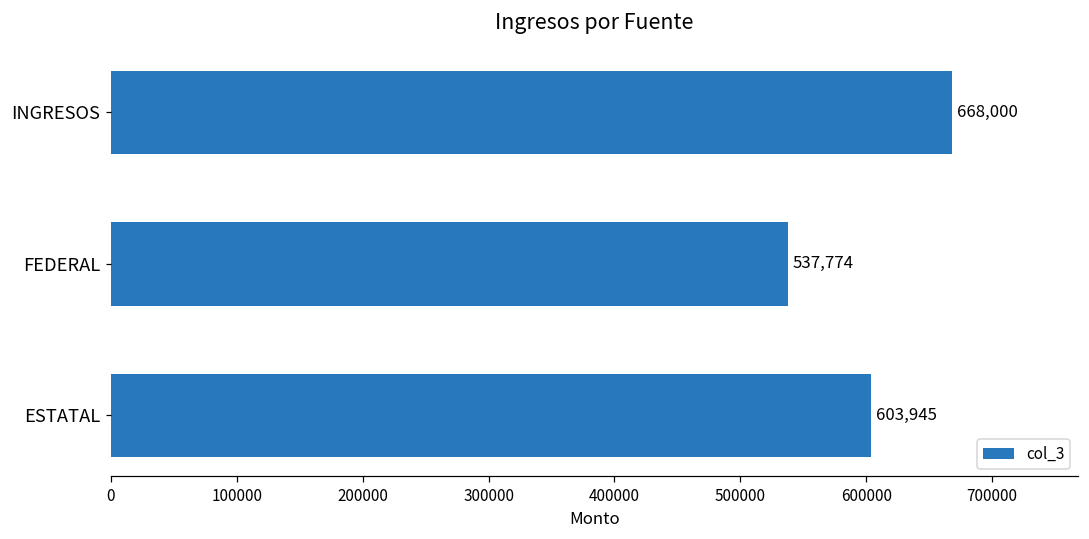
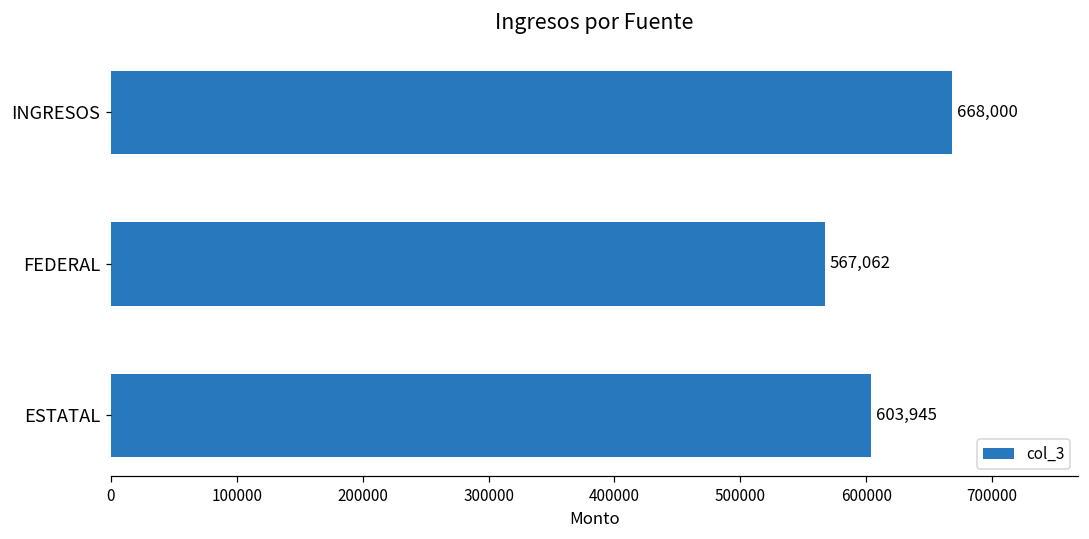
FEDERAL: 537,774 -> 567,062
